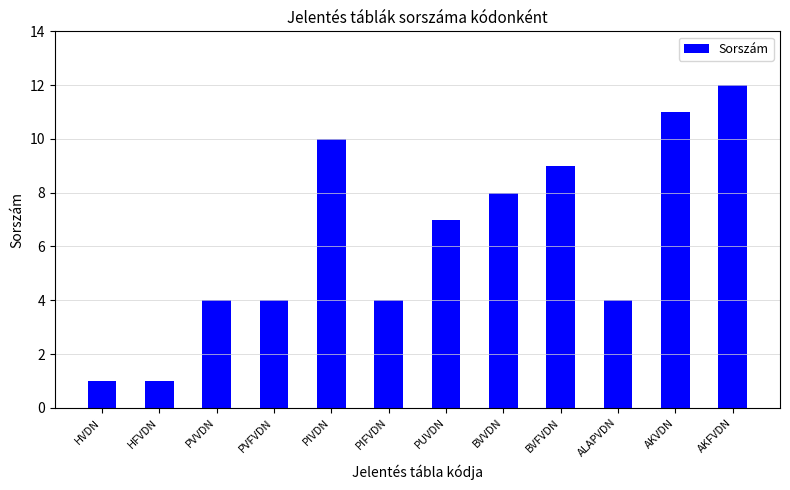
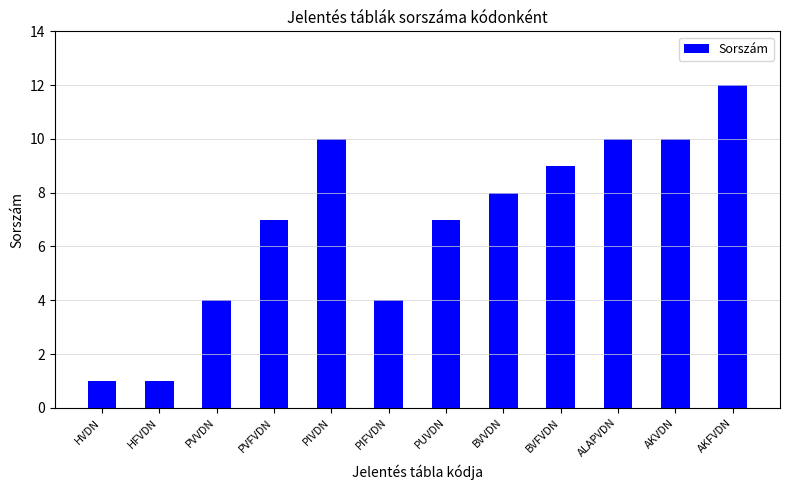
PVFVDN: 4 -> 7
ALAPVDN: 4 -> 10
AKVDN: 11 -> 10
